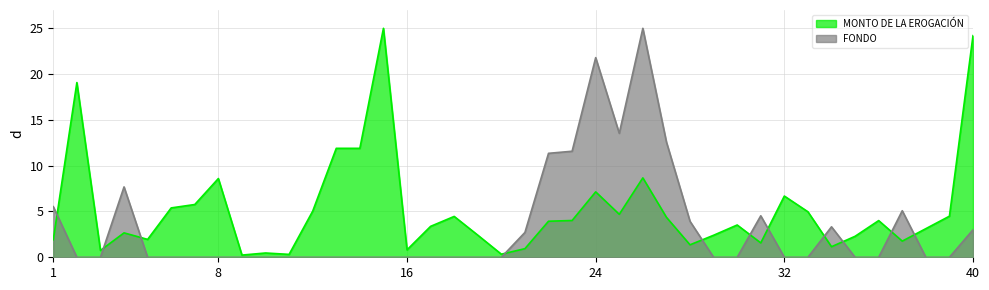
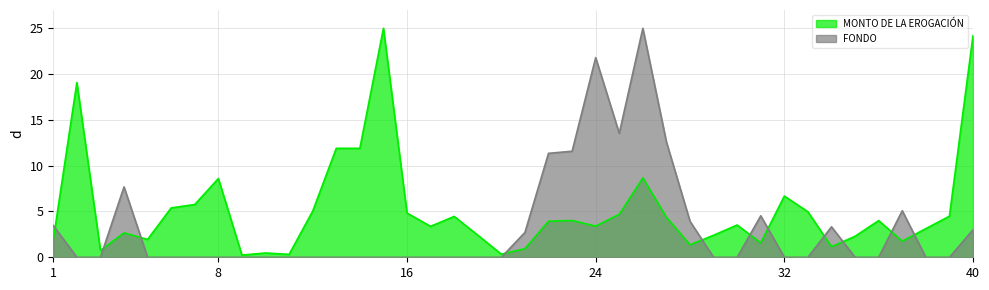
FONDO, 1: 6 -> 3
MONTO DE LA EROGACIÓN, 16: 1 -> 5
MONTO DE LA EROGACIÓN, 24: 7 -> 3
